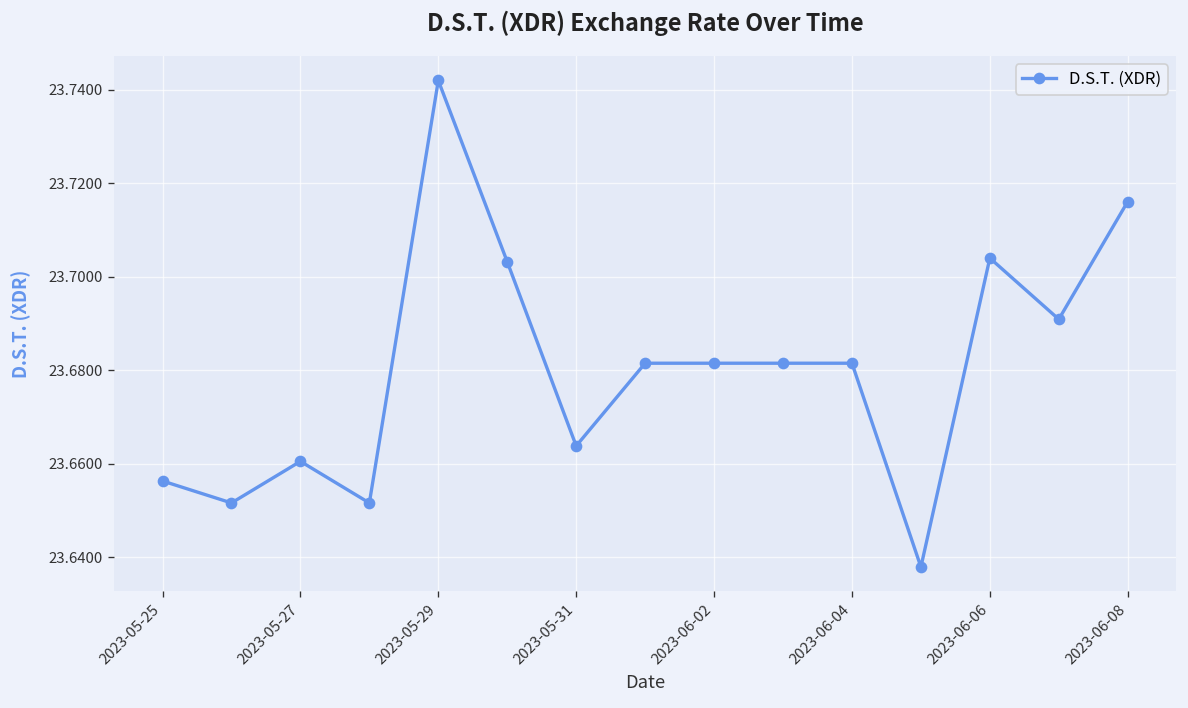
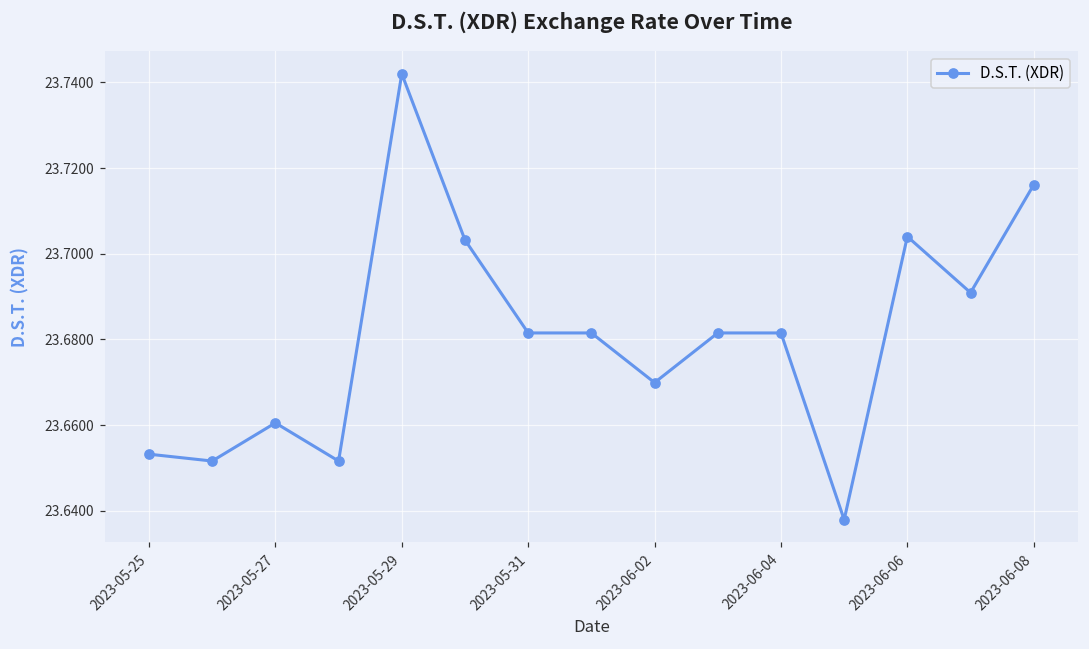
2023-05-25: 23.656 -> 23.653
2023-05-31: 23.664 -> 23.682
2023-06-02: 23.682 -> 23.670
